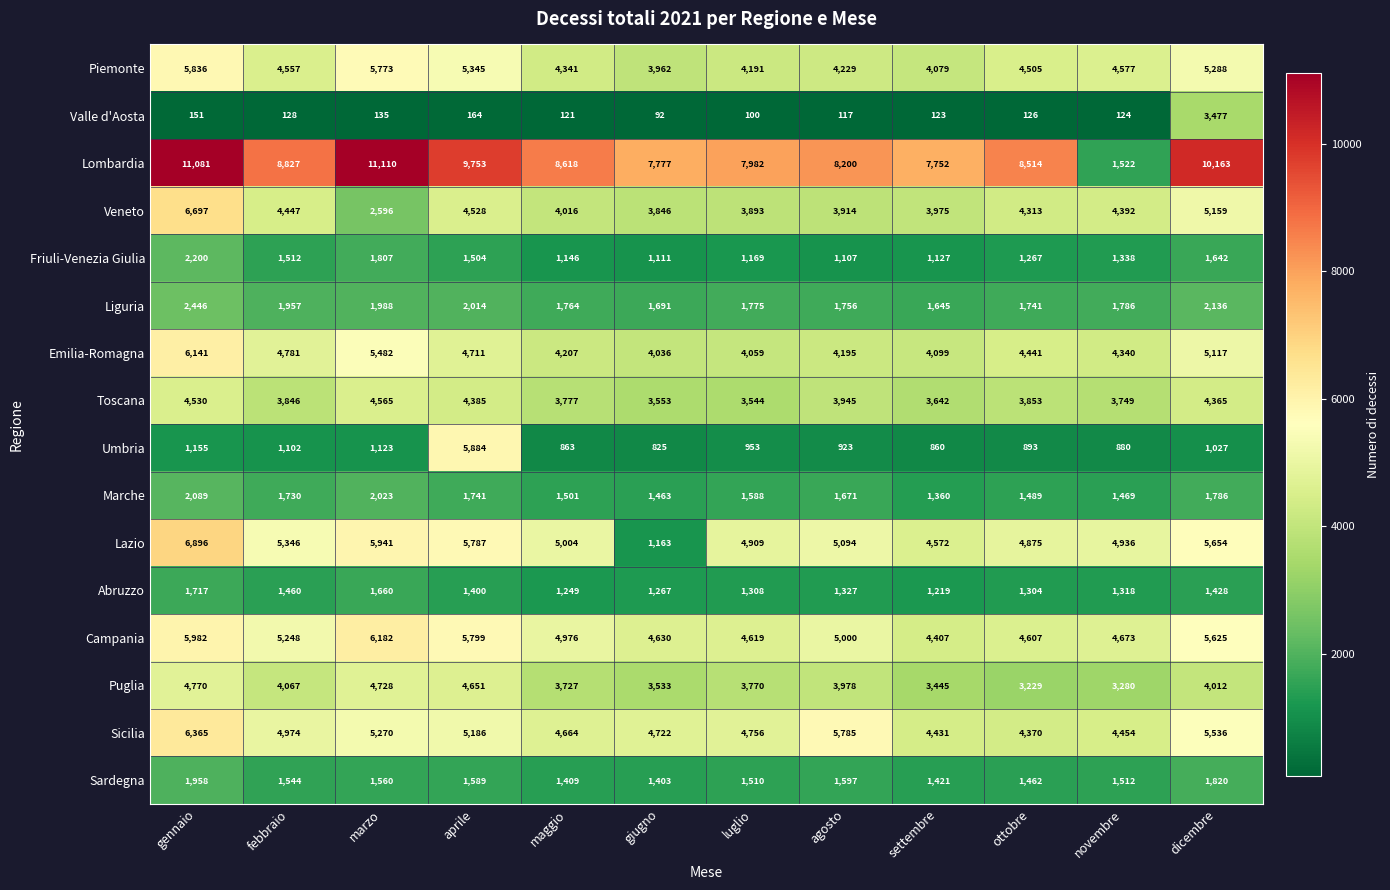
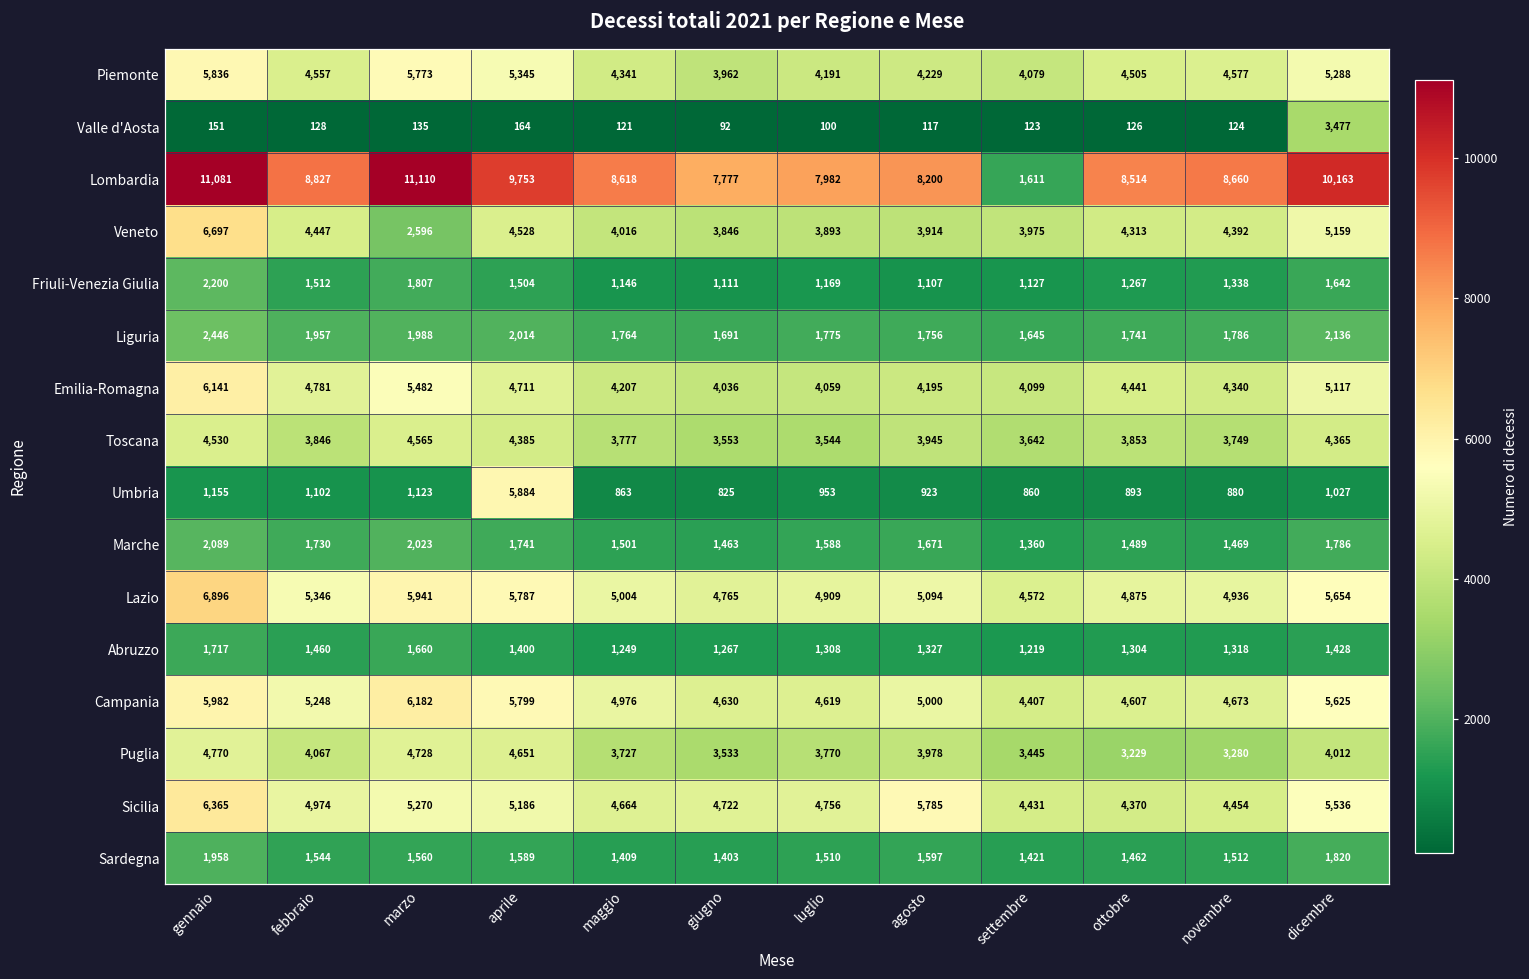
Lombardia, settembre: 7,752 -> 1,611
Lombardia, novembre: 1,522 -> 8,660
Lazio, giugno: 1,163 -> 4,765
